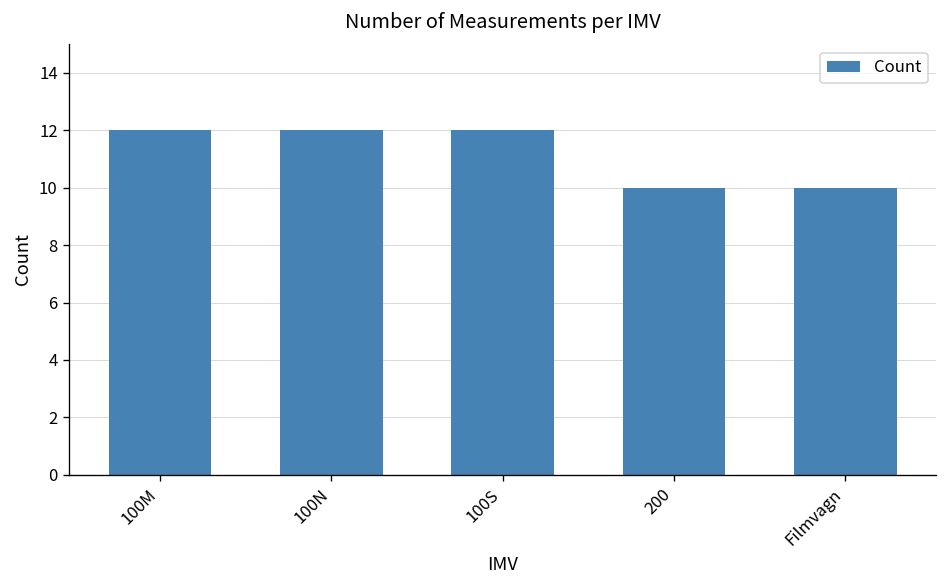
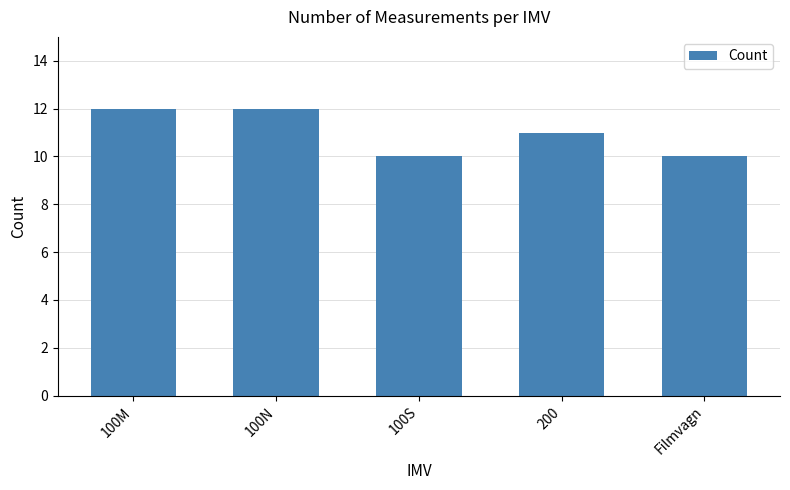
100S: 12 -> 10
200: 10 -> 11
